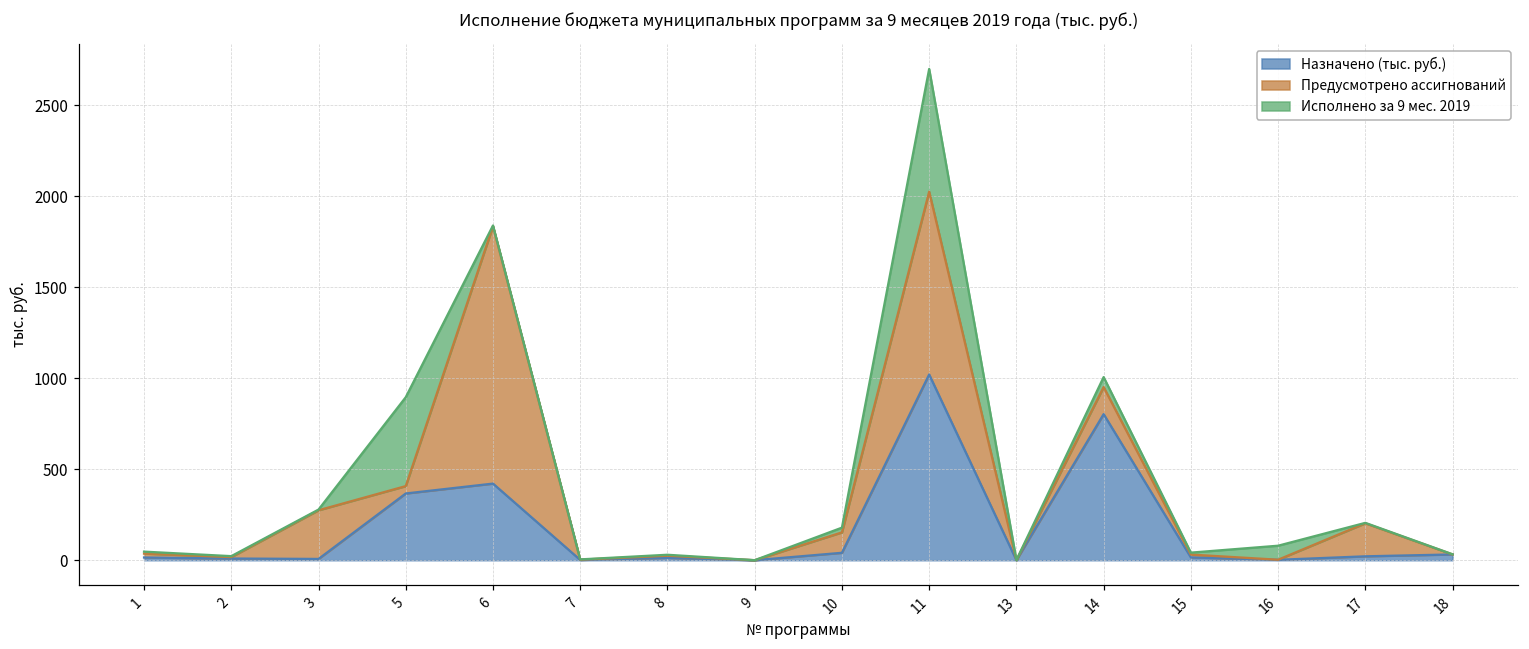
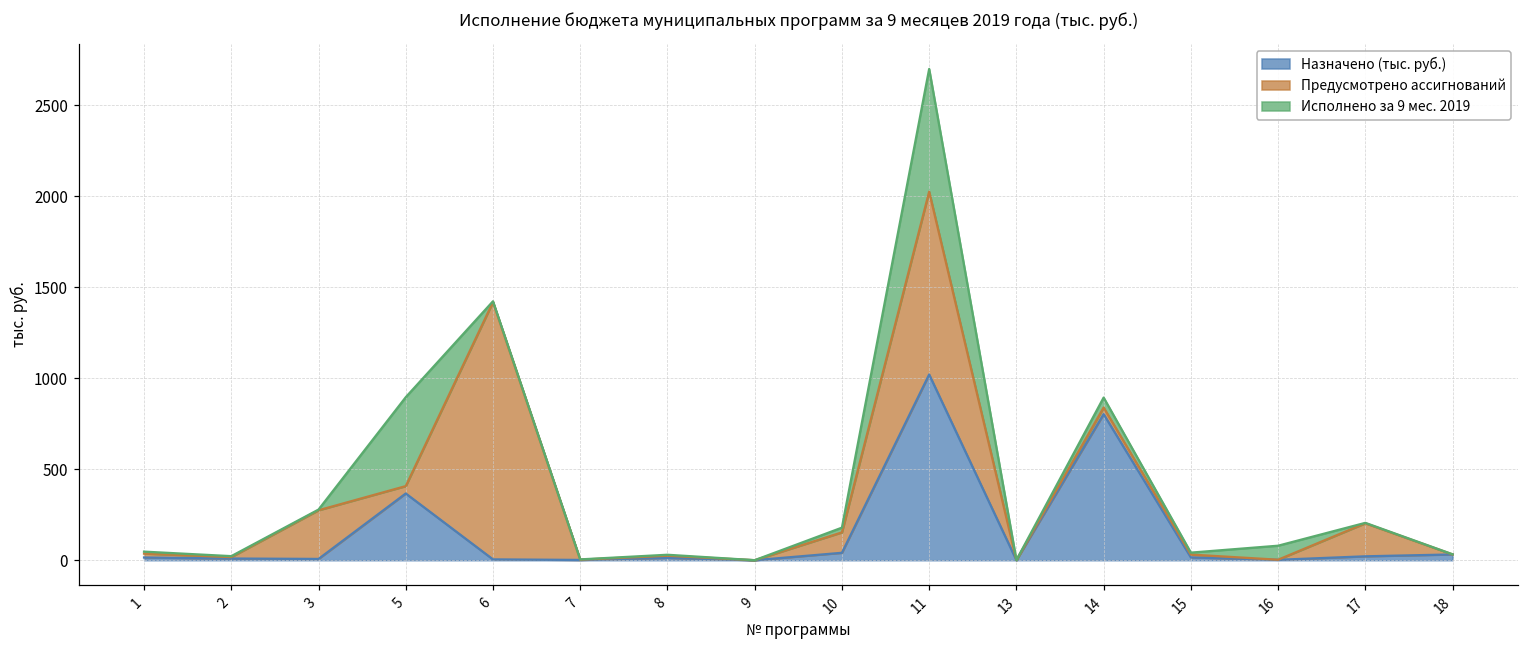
Назначено (тыс. руб.), 6: 420 -> 0
Предусмотрено ассигнований, 14: 150 -> 40
